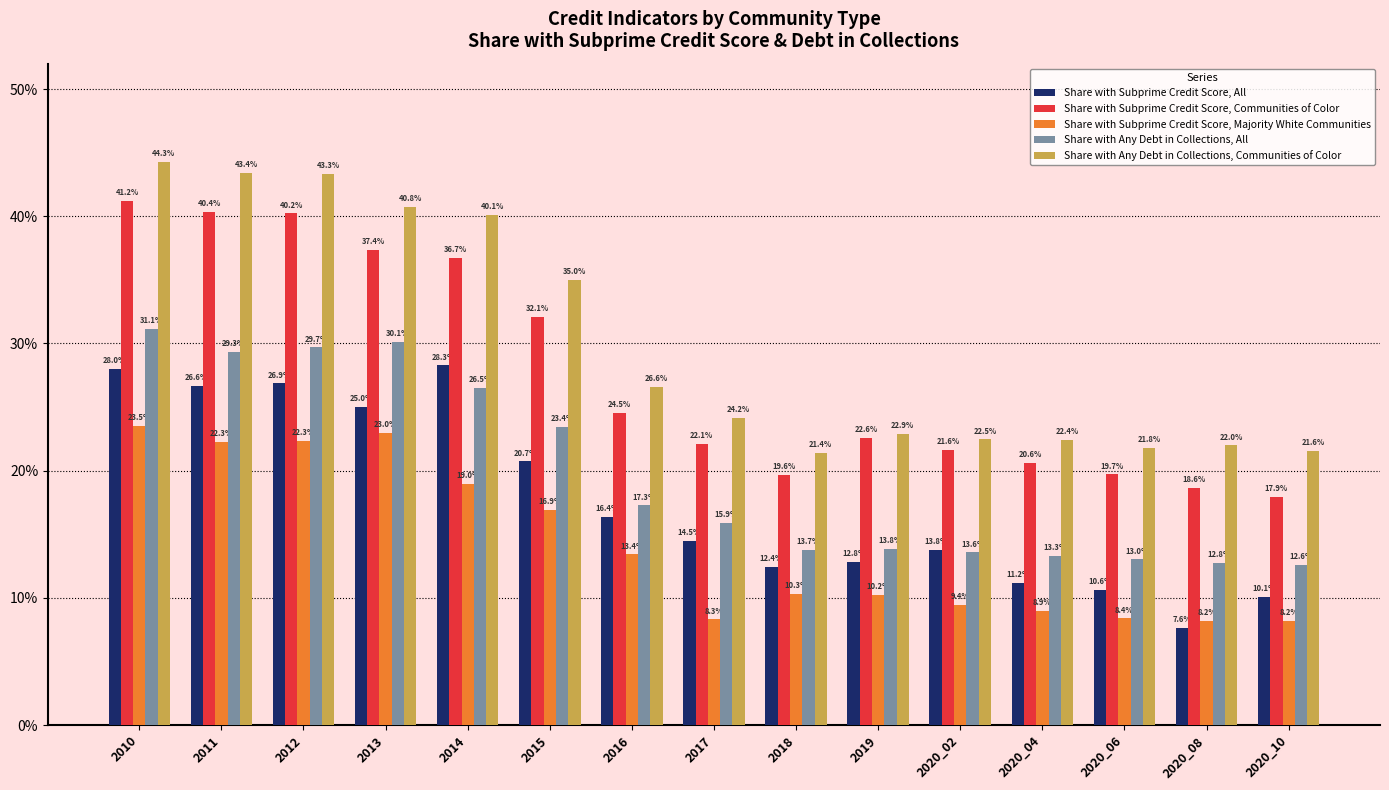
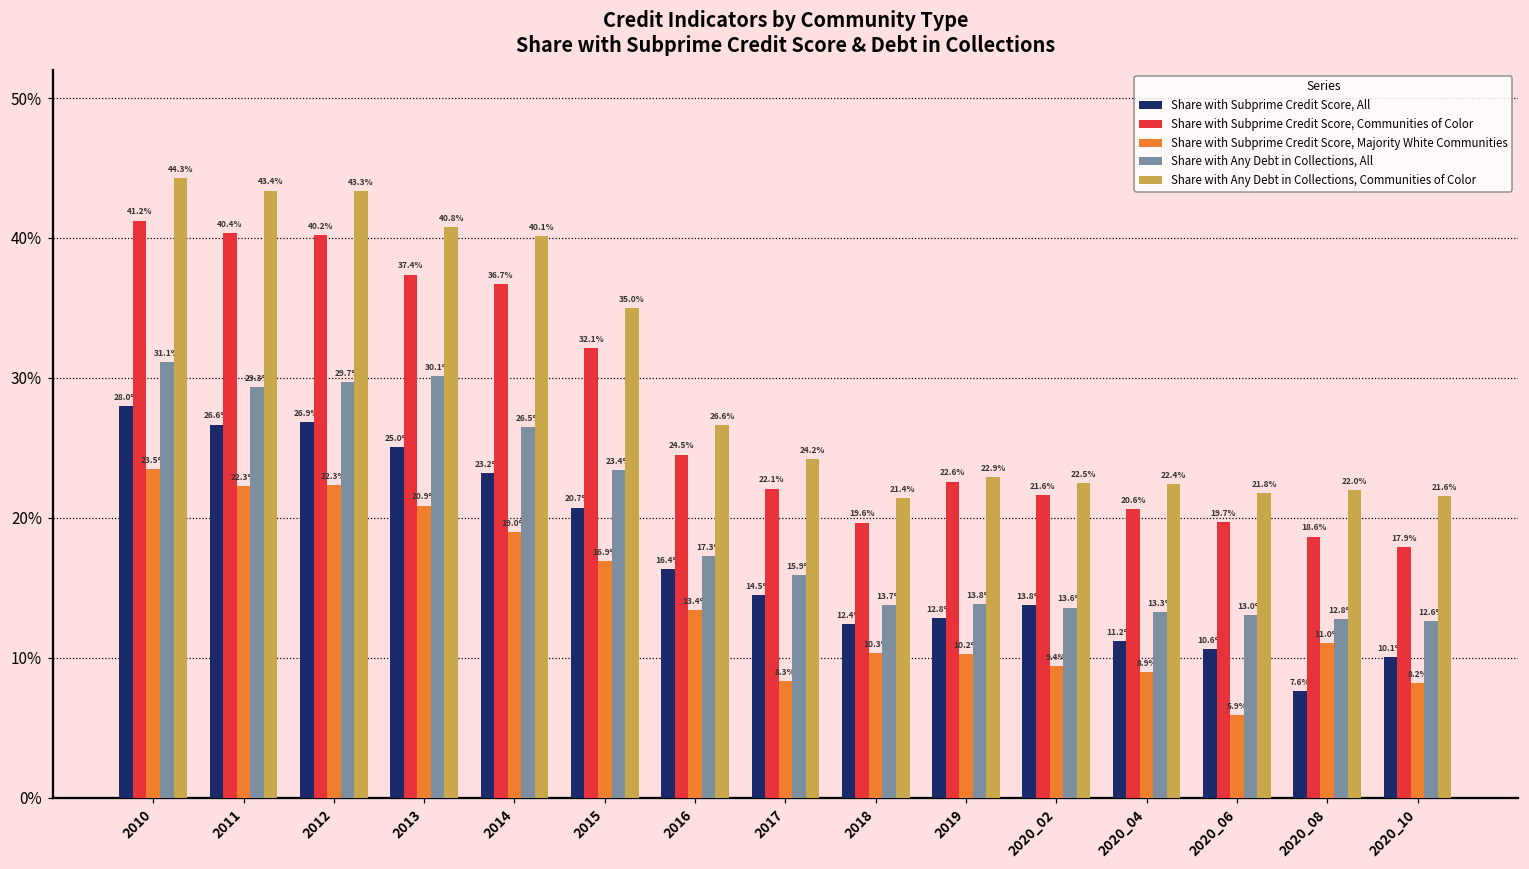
Share with Subprime Credit Score, Majority White Communities, 2013: 23.0% -> 20.9%
Share with Subprime Credit Score, All, 2014: 28.3% -> 23.2%
Share with Subprime Credit Score, Majority White Communities, 2020_06: 8.4% -> 5.9%
Share with Subprime Credit Score, Majority White Communities, 2020_08: 8.2% -> 11.0%
